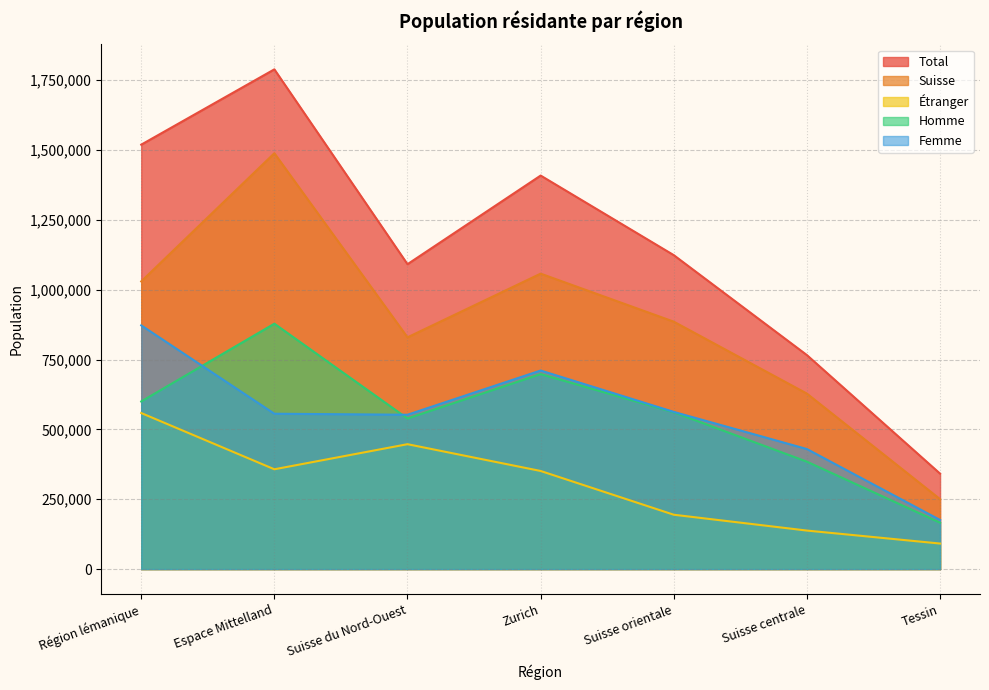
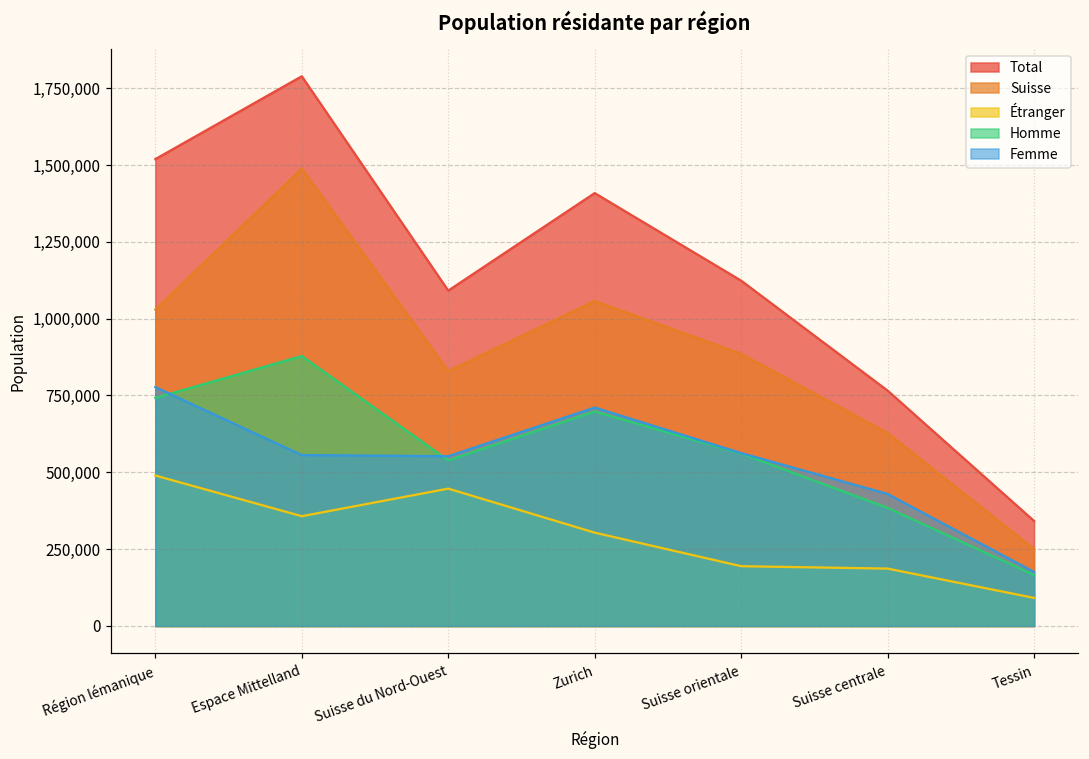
Étranger, Région lémanique: 560,000 -> 490,000
Homme, Région lémanique: 600,000 -> 740,000
Femme, Région lémanique: 870,000 -> 780,000
Étranger, Zurich: 350,000 -> 300,000
Étranger, Suisse centrale: 140,000 -> 190,000
